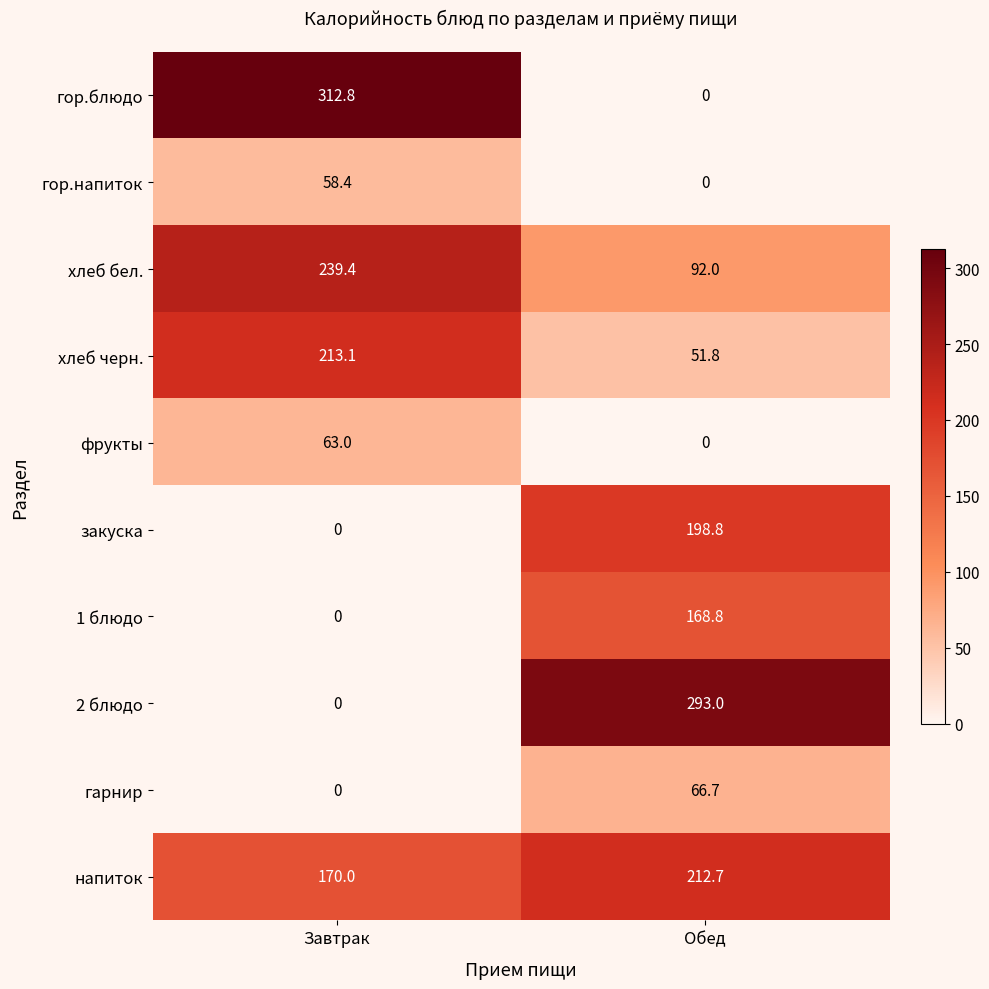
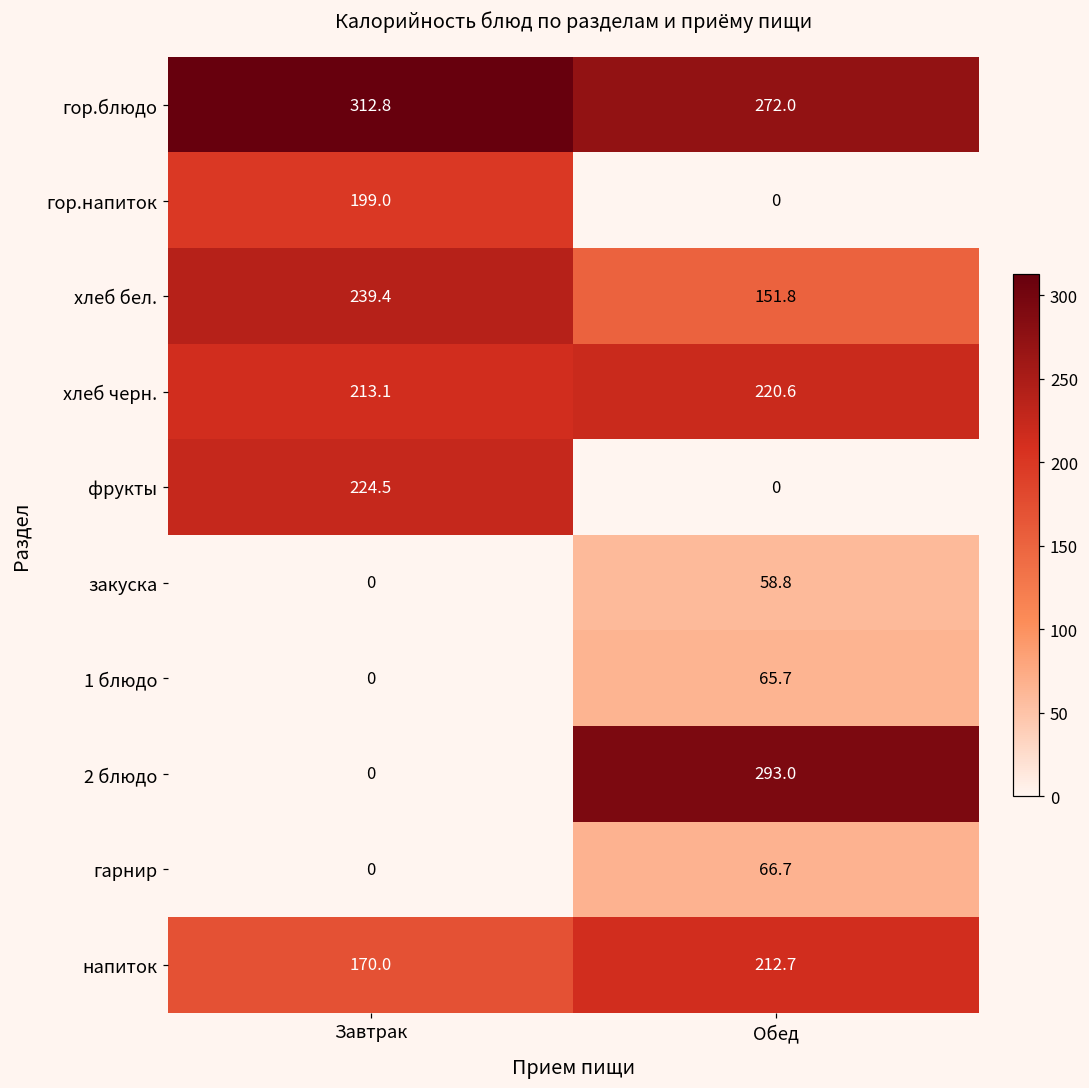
гор.блюдо, Обед: 0 -> 272.0
гор.напиток, Завтрак: 58.4 -> 199.0
хлеб бел., Обед: 92.0 -> 151.8
хлеб черн., Обед: 51.8 -> 220.6
фрукты, Завтрак: 63.0 -> 224.5
закуска, Обед: 198.8 -> 58.8
1 блюдо, Обед: 168.8 -> 65.7
